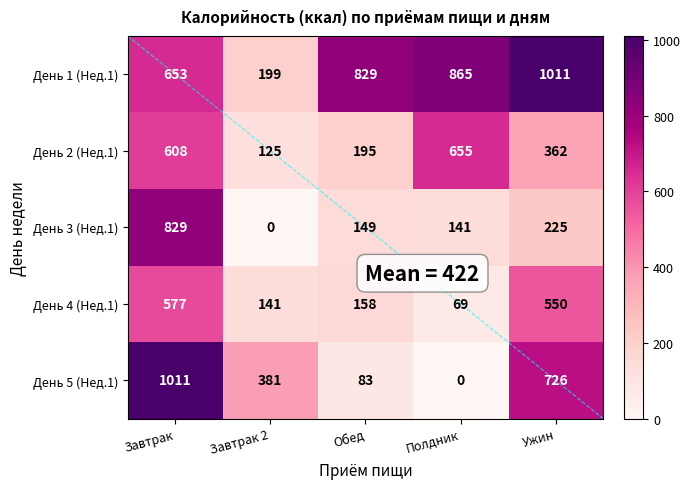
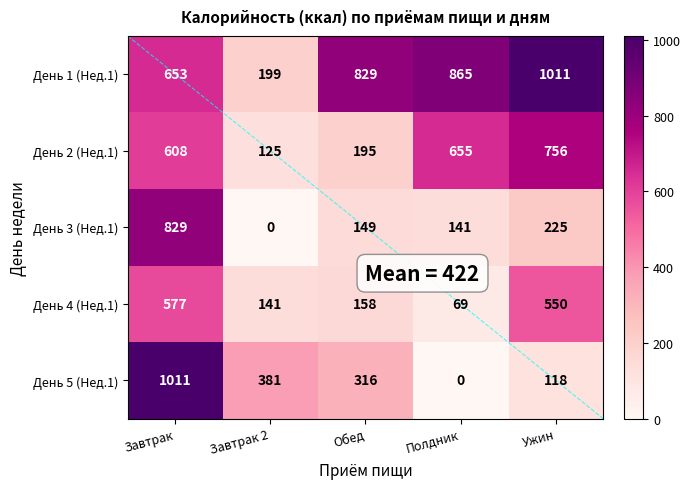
День 2 (Нед.1), Ужин: 362 -> 756
День 5 (Нед.1), Обед: 83 -> 316
День 5 (Нед.1), Ужин: 726 -> 118
